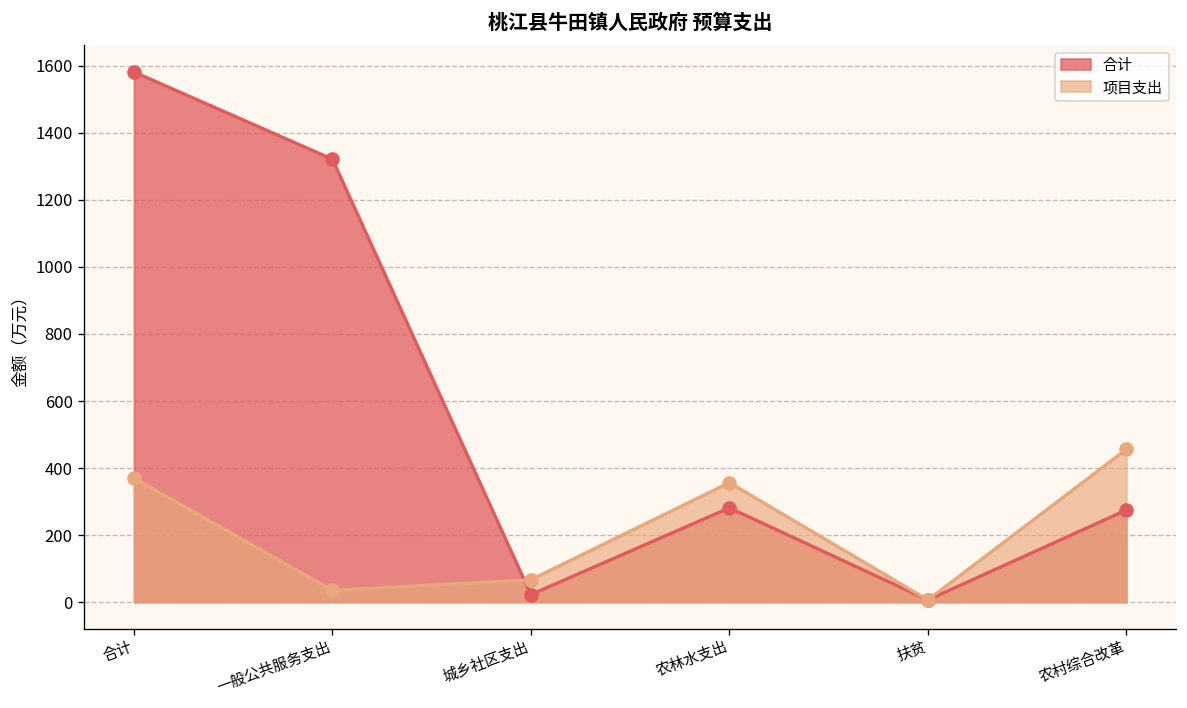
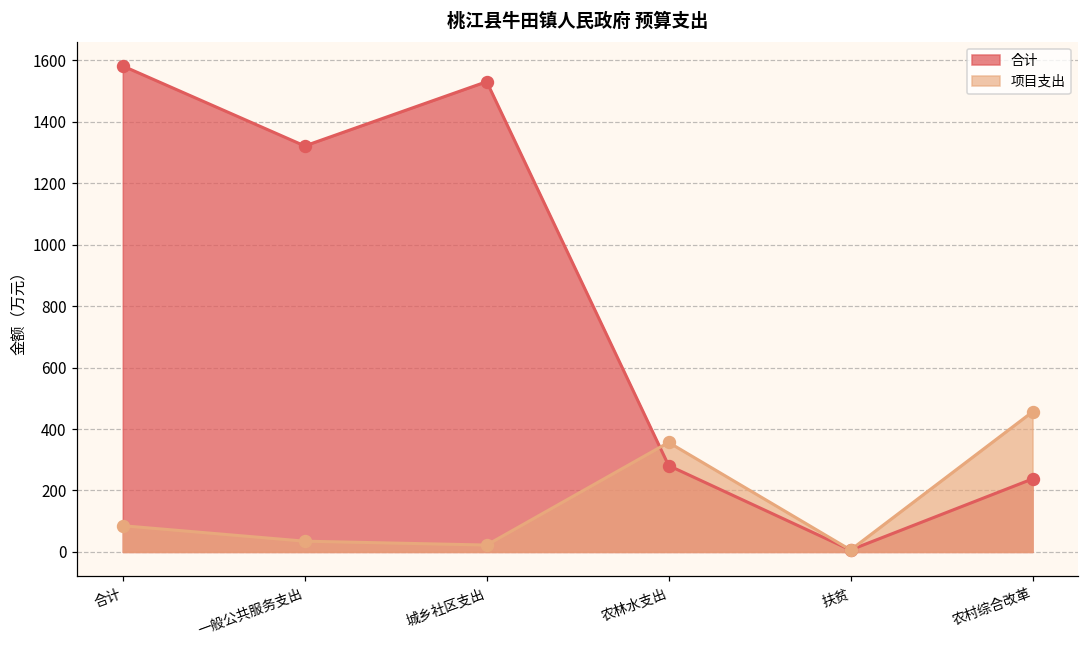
项目支出, 合计: 370 -> 90
合计, 城乡社区支出: 20 -> 1530
项目支出, 城乡社区支出: 70 -> 20
合计, 农村综合改革: 270 -> 240
